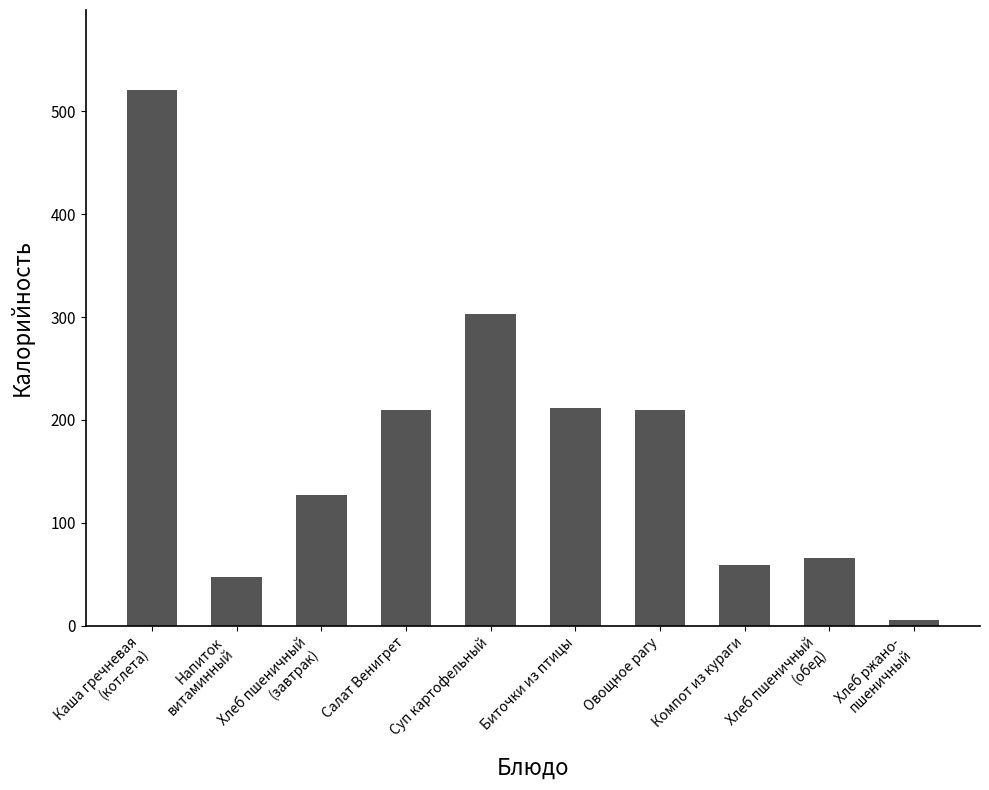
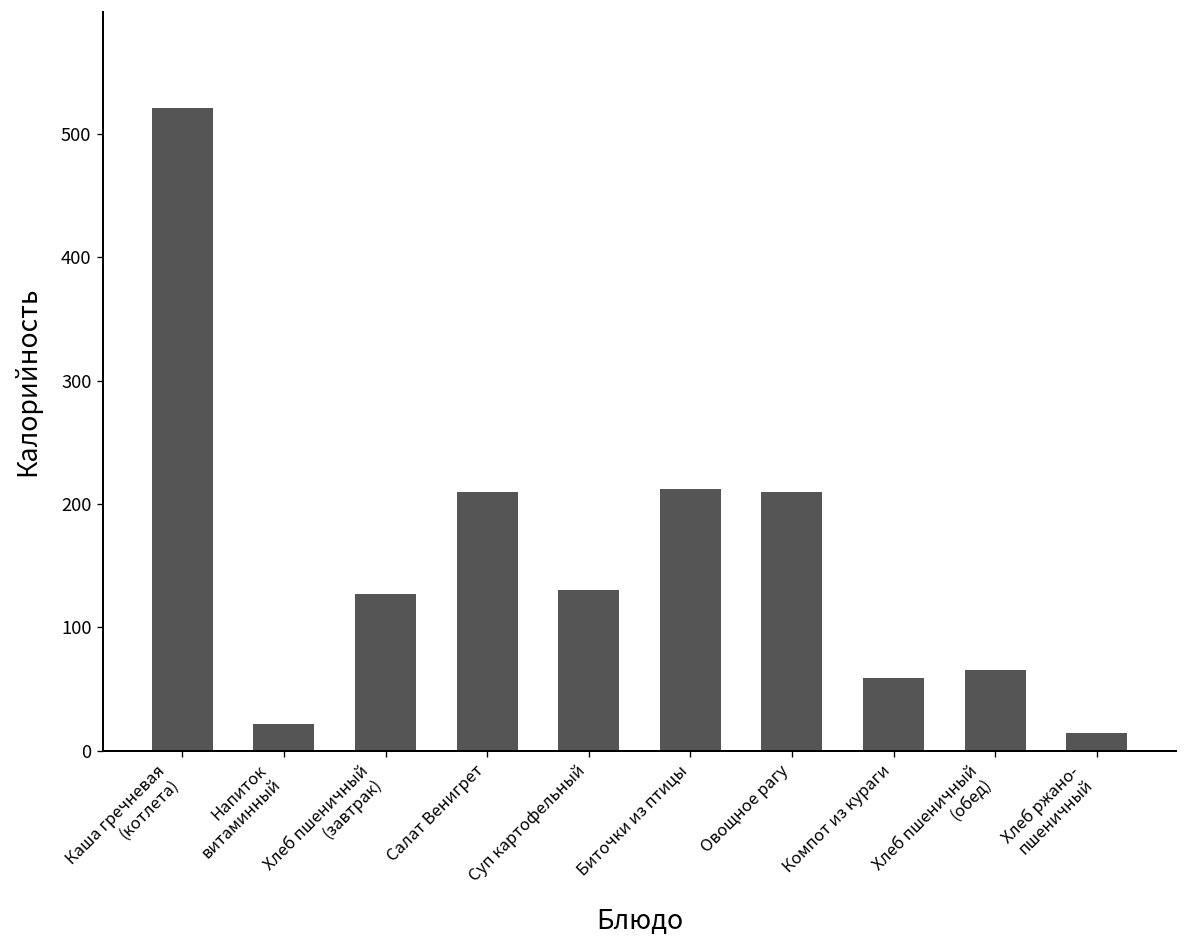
Напиток витаминный: 47 -> 22
Суп картофельный: 303 -> 130
Хлеб ржано- пшеничный: 5 -> 14
